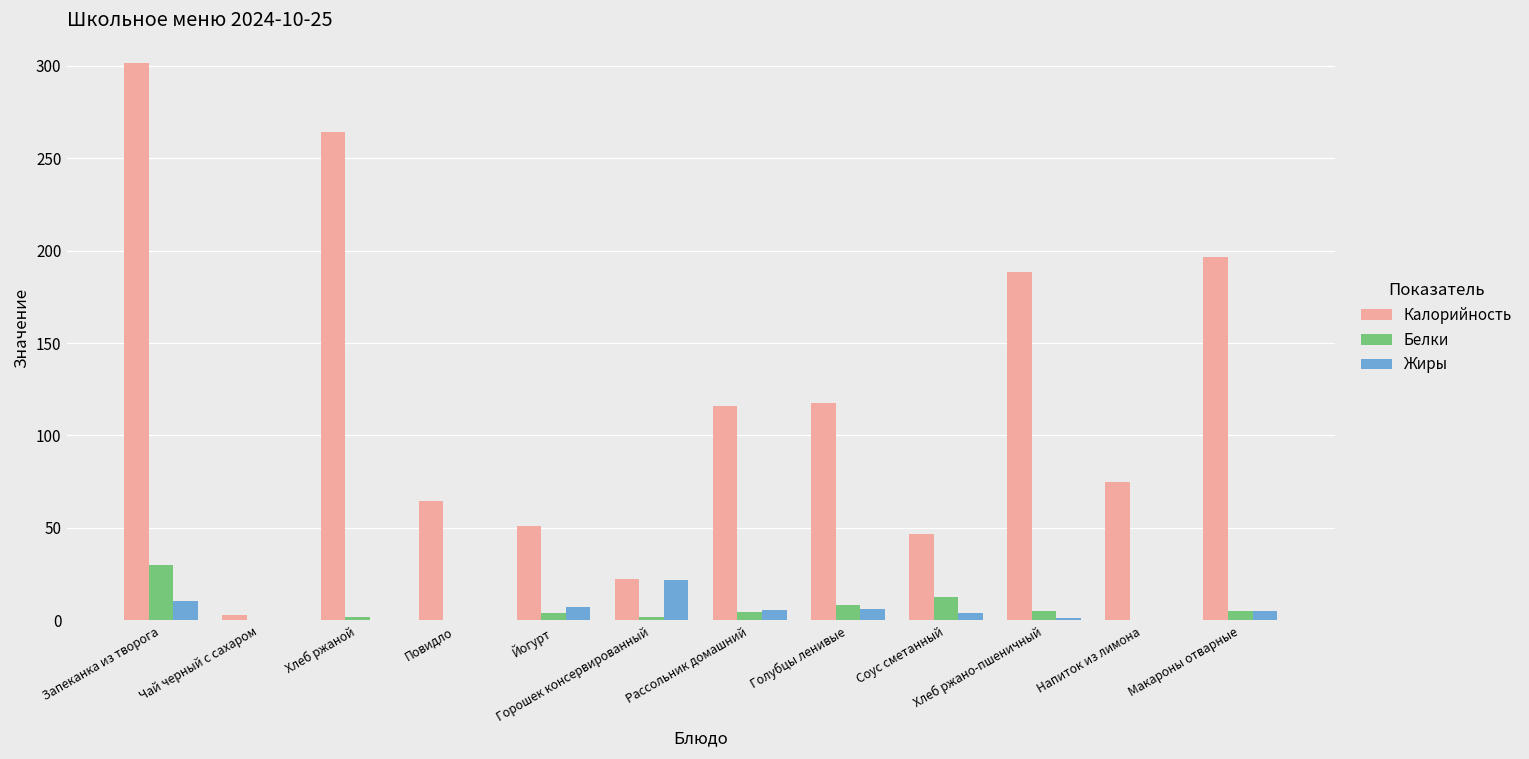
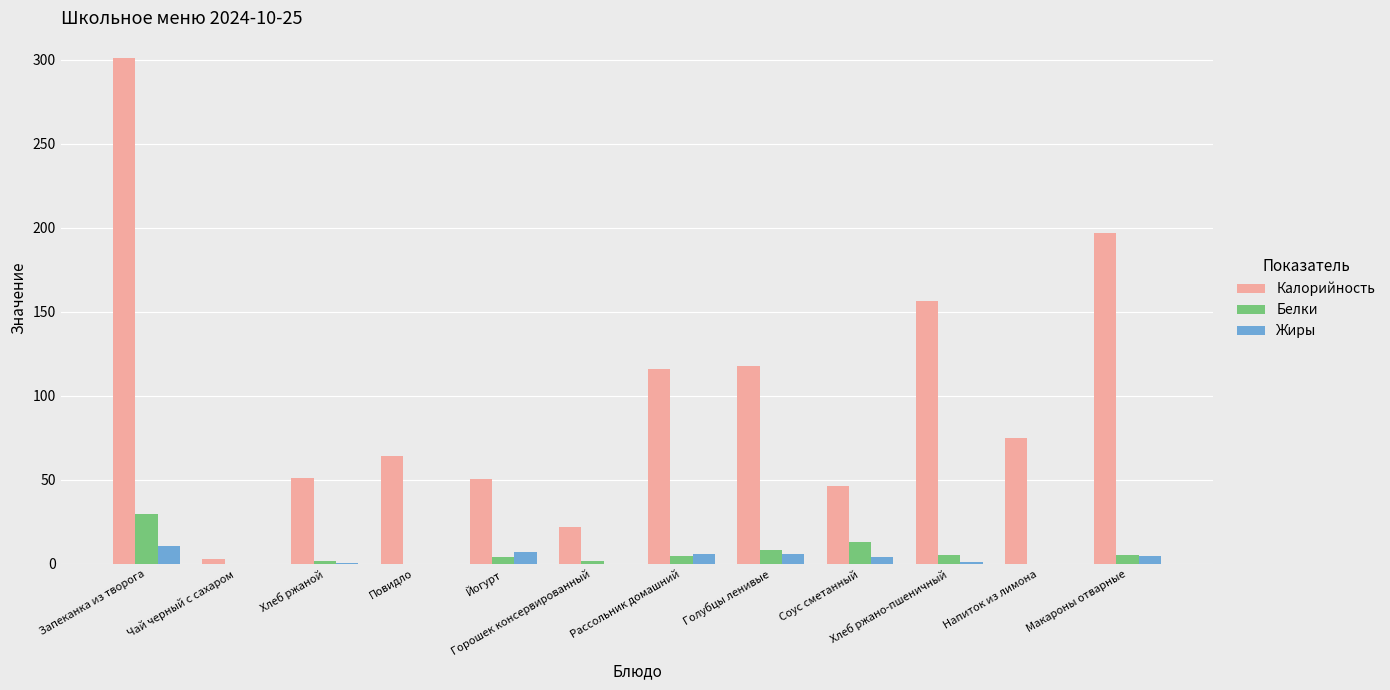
Калорийность, Хлеб ржаной: 264 -> 51
Жиры, Горошек консервированный: 22 -> 0
Калорийность, Хлеб ржано-пшеничный: 188 -> 157
